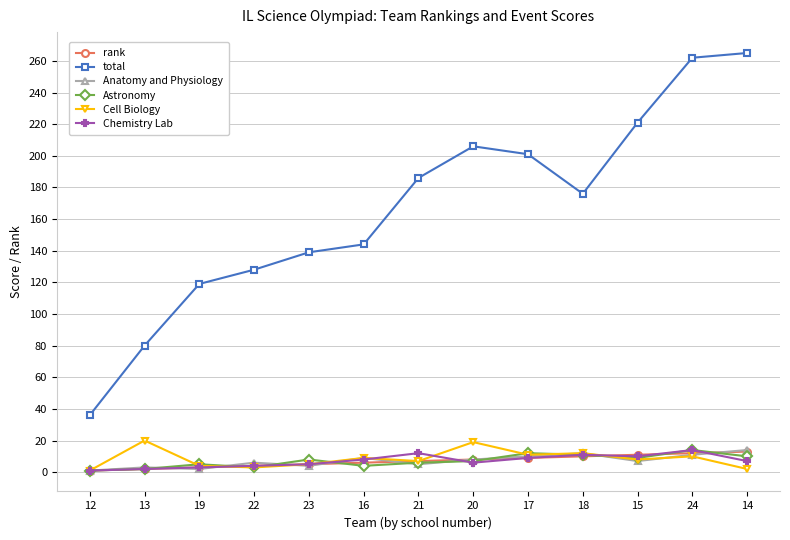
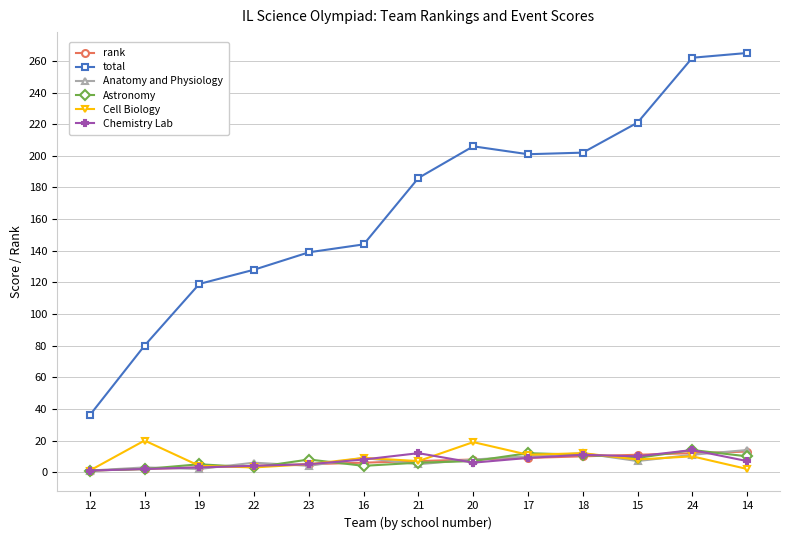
total, 18: 176 -> 202
